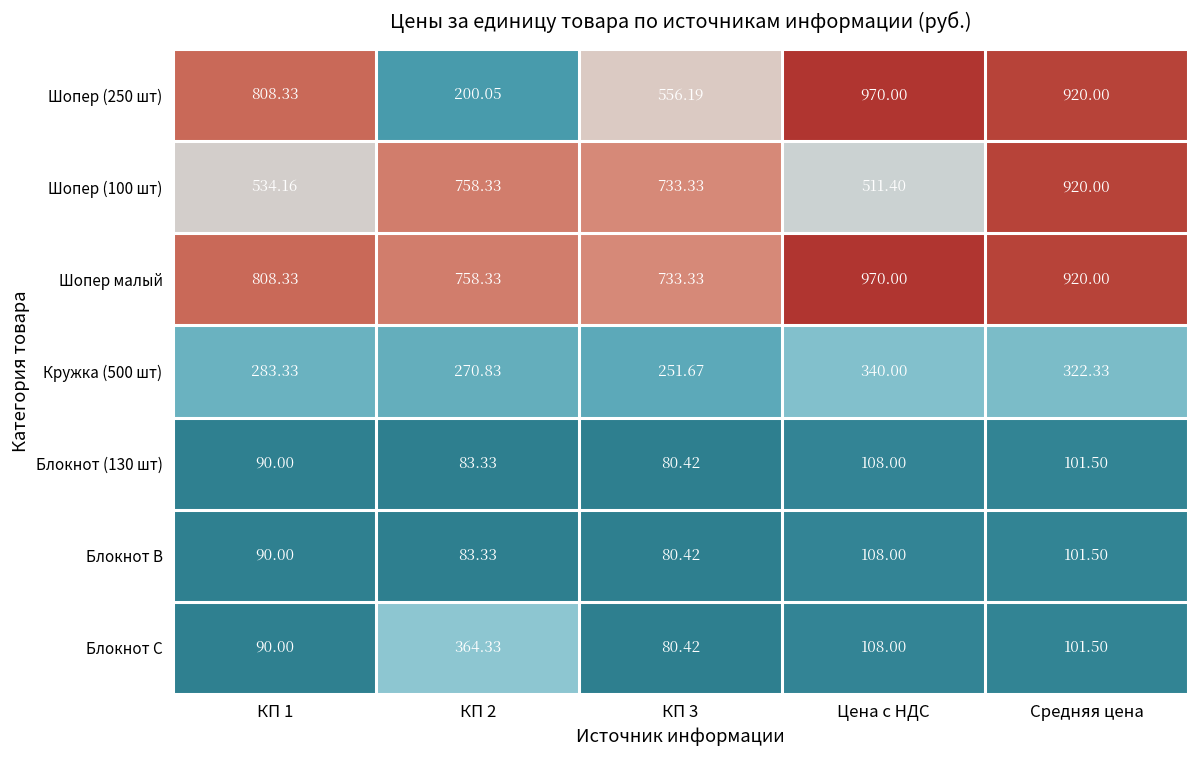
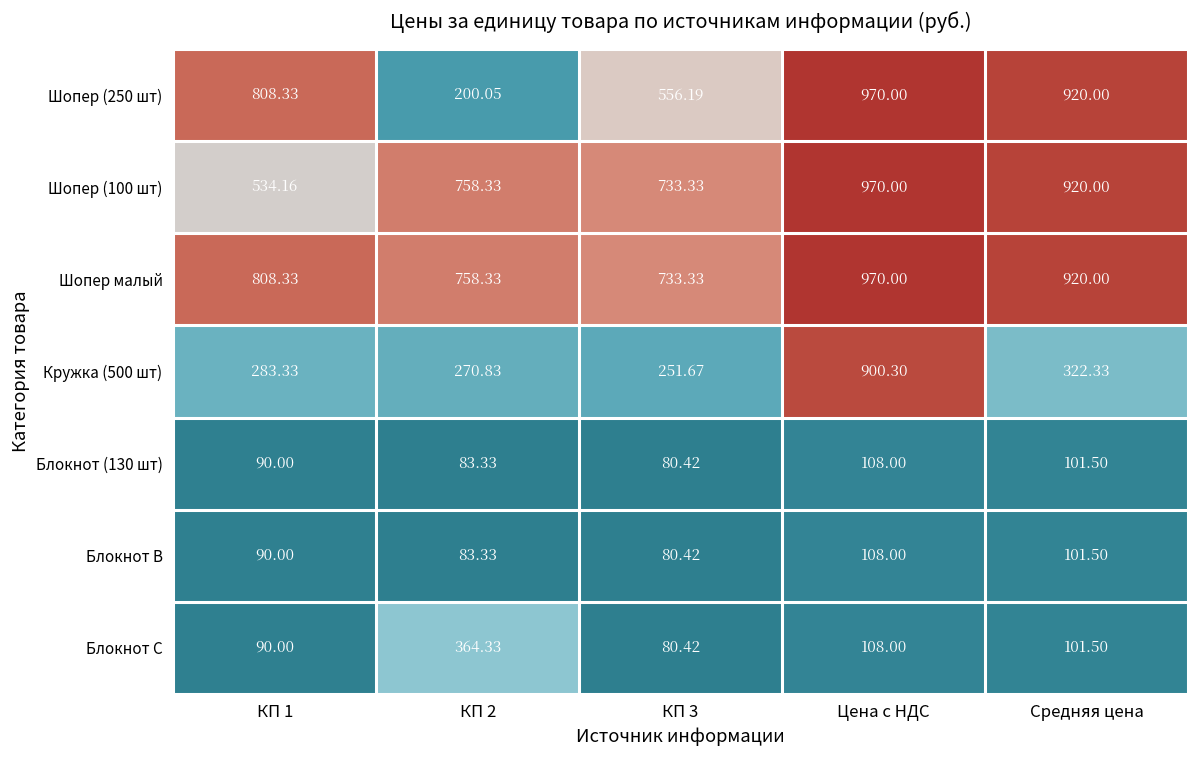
Шопер (100 шт), Цена с НДС: 511.40 -> 970.00
Кружка (500 шт), Цена с НДС: 340.00 -> 900.30
